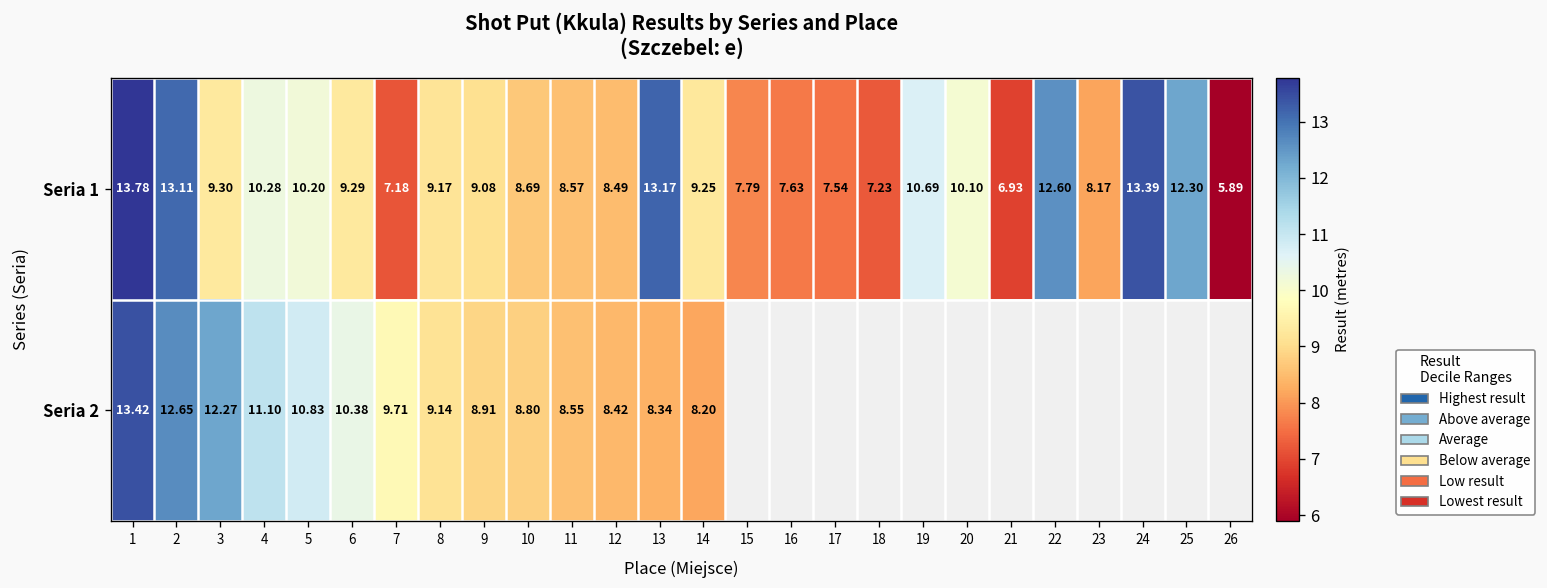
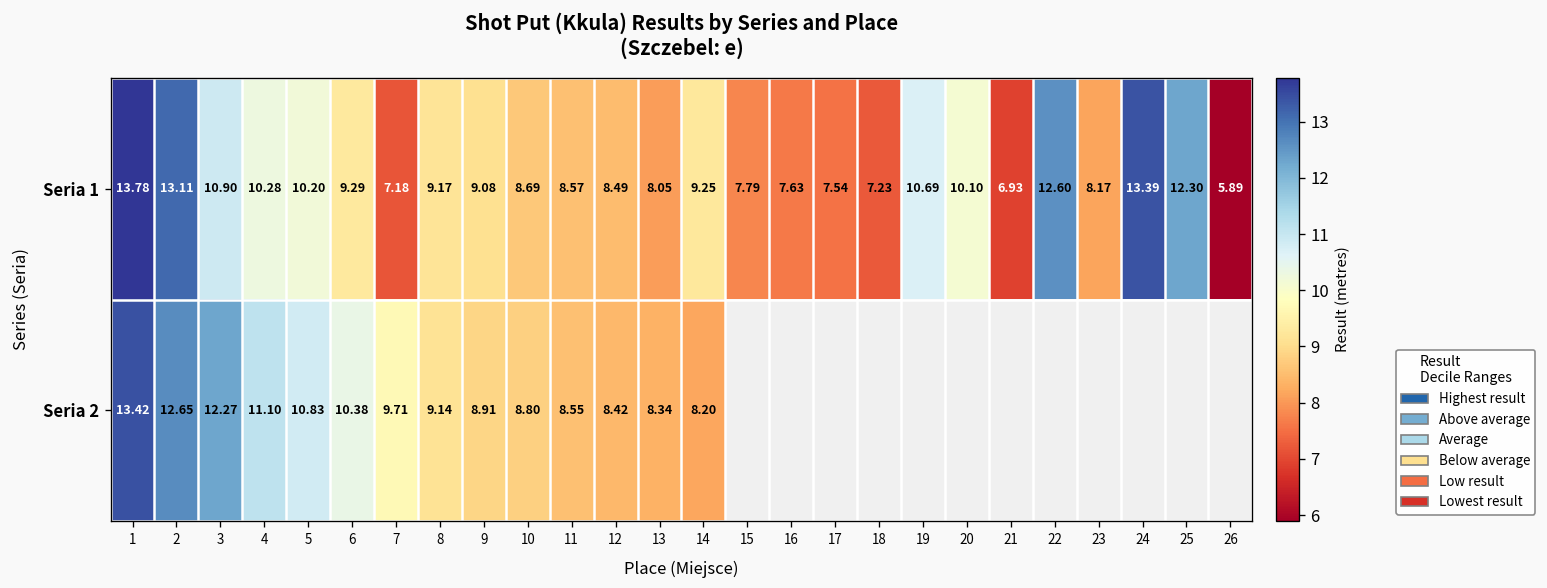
Seria 1, 3: 9.30 -> 10.90
Seria 1, 13: 13.17 -> 8.05
